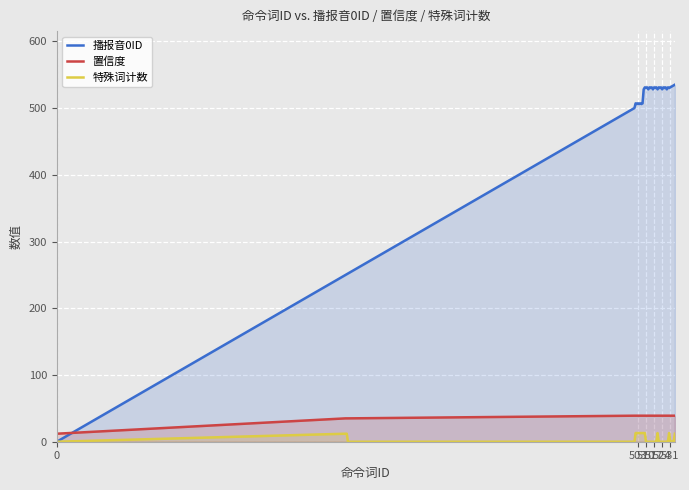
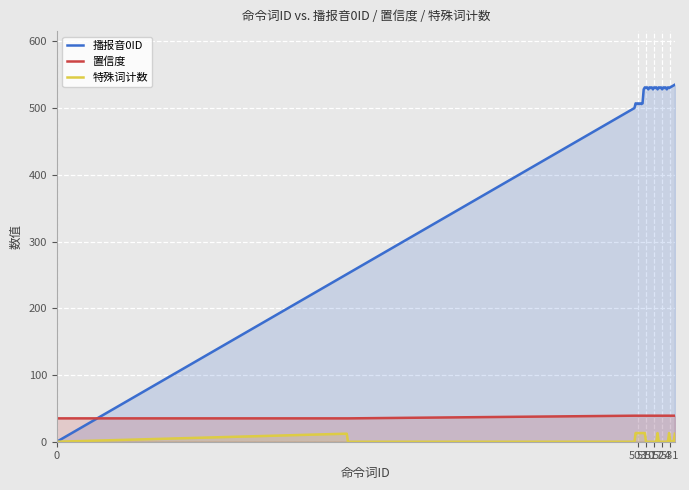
置信度, 0: 10 -> 40
